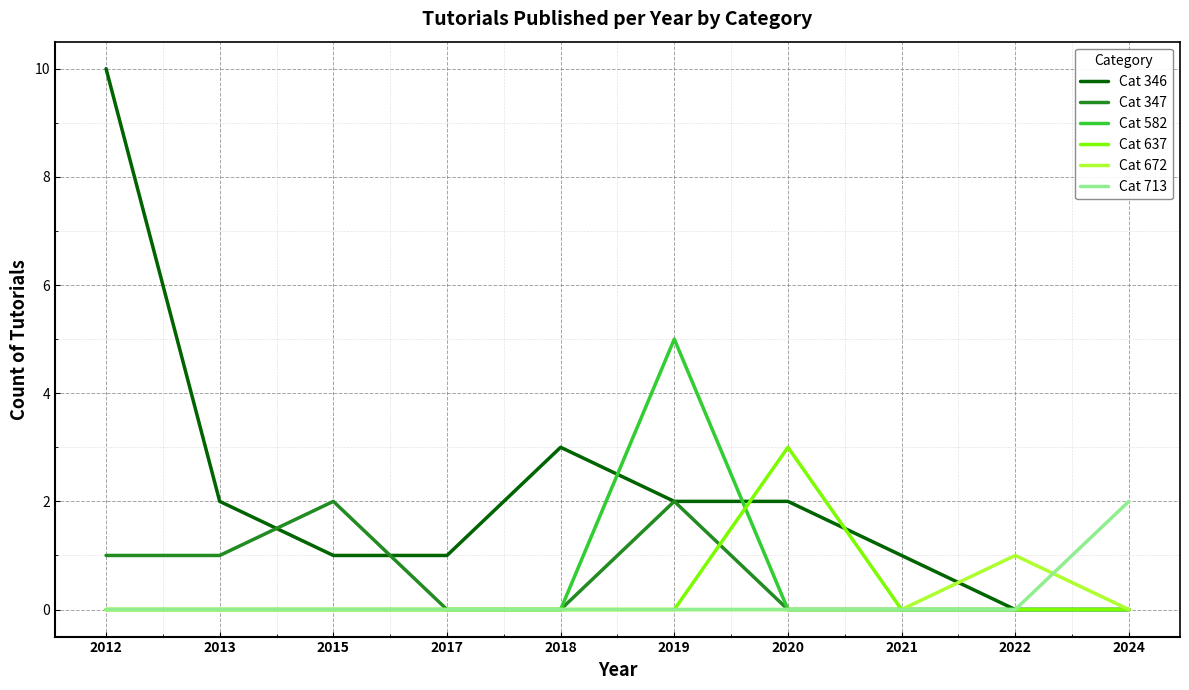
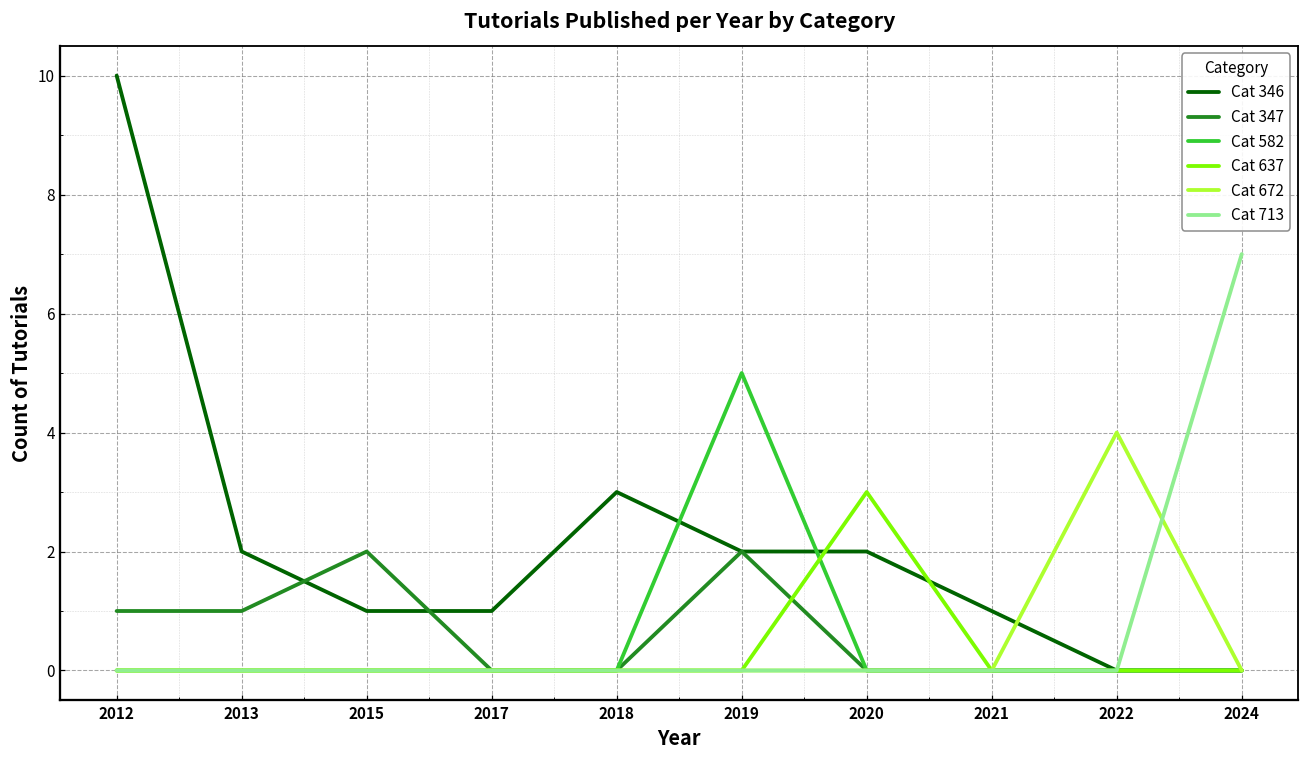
Cat 672, 2022: 1 -> 4
Cat 713, 2024: 2 -> 7
